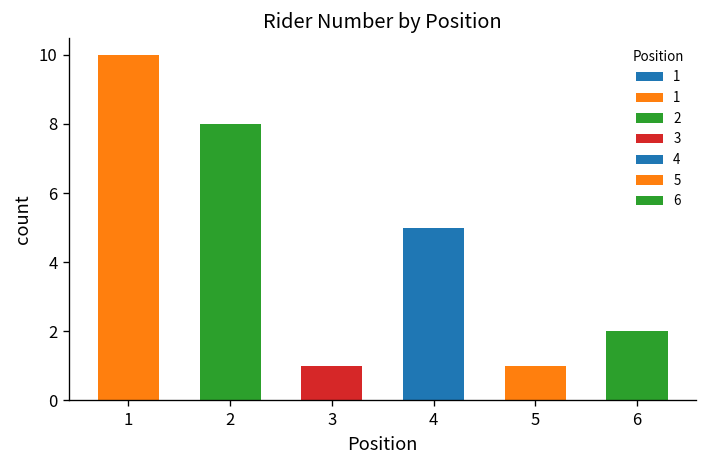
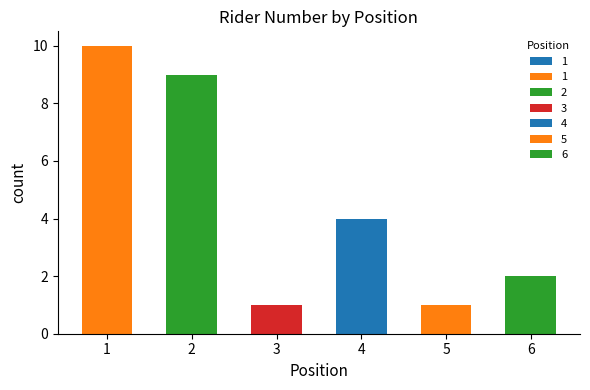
2: 8 -> 9
4: 5 -> 4
